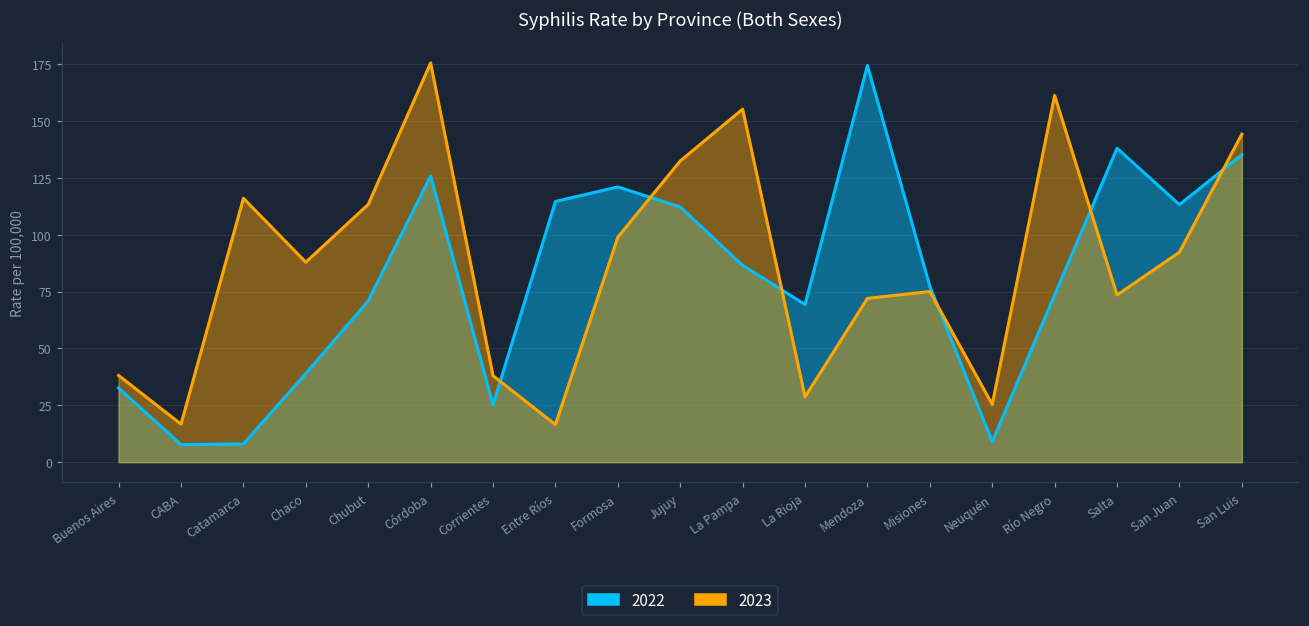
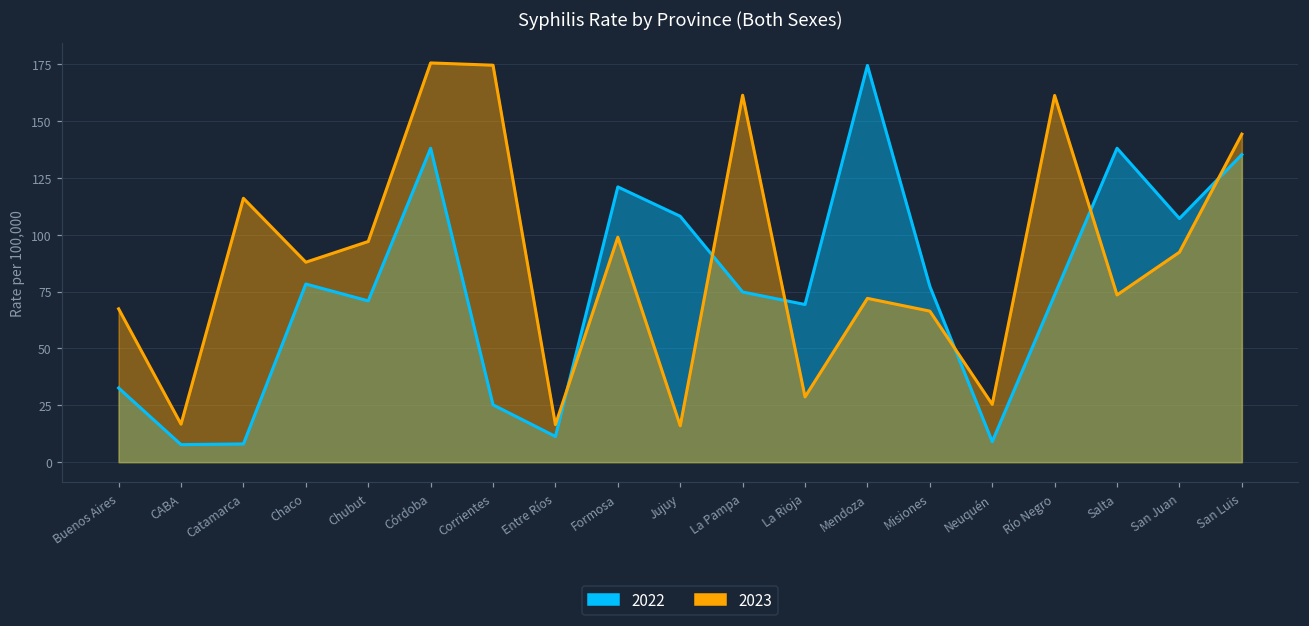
2023, Buenos Aires: 38 -> 67
2022, Chaco: 39 -> 78
2023, Chubut: 113 -> 97
2022, Córdoba: 126 -> 138
2023, Corrientes: 38 -> 175
2022, Entre Ríos: 115 -> 11
2022, Jujuy: 112 -> 108
2023, Jujuy: 132 -> 16
2022, La Pampa: 87 -> 75
2023, La Pampa: 155 -> 161
2023, Misiones: 75 -> 66
2022, San Juan: 113 -> 107
